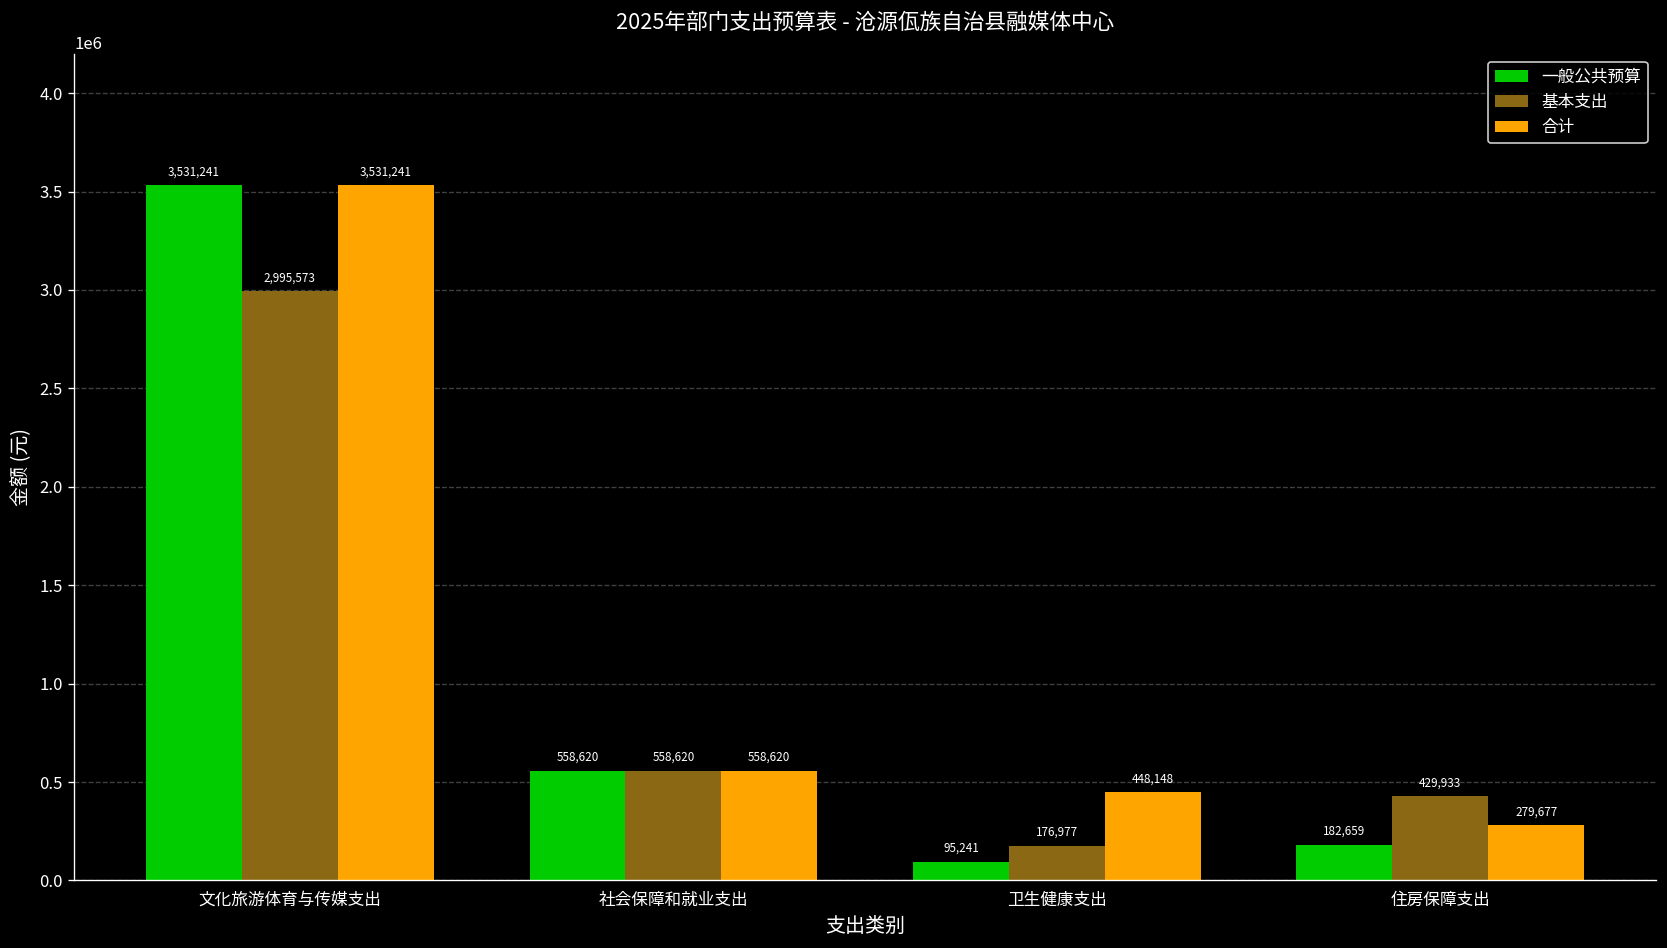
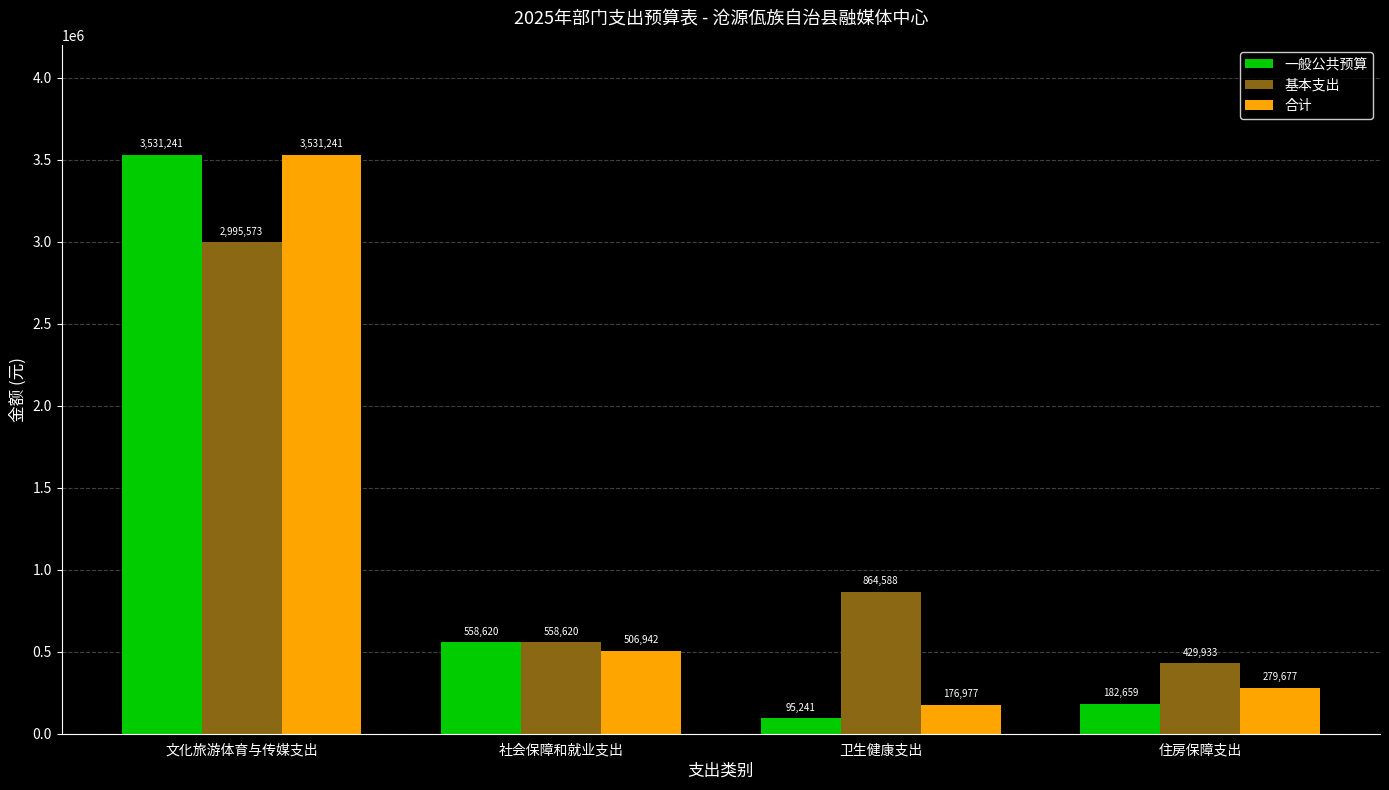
合计, 社会保障和就业支出: 558,620 -> 506,942
基本支出, 卫生健康支出: 176,977 -> 864,588
合计, 卫生健康支出: 448,148 -> 176,977
